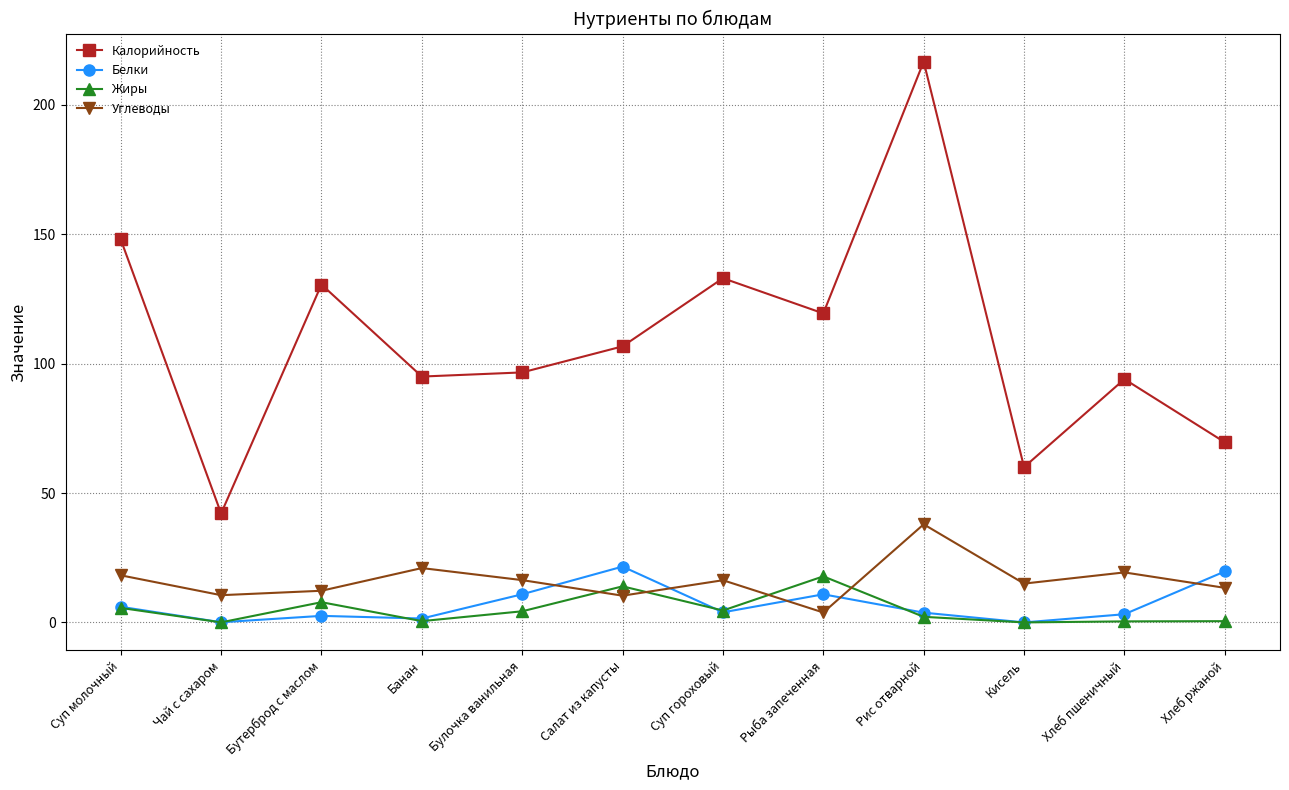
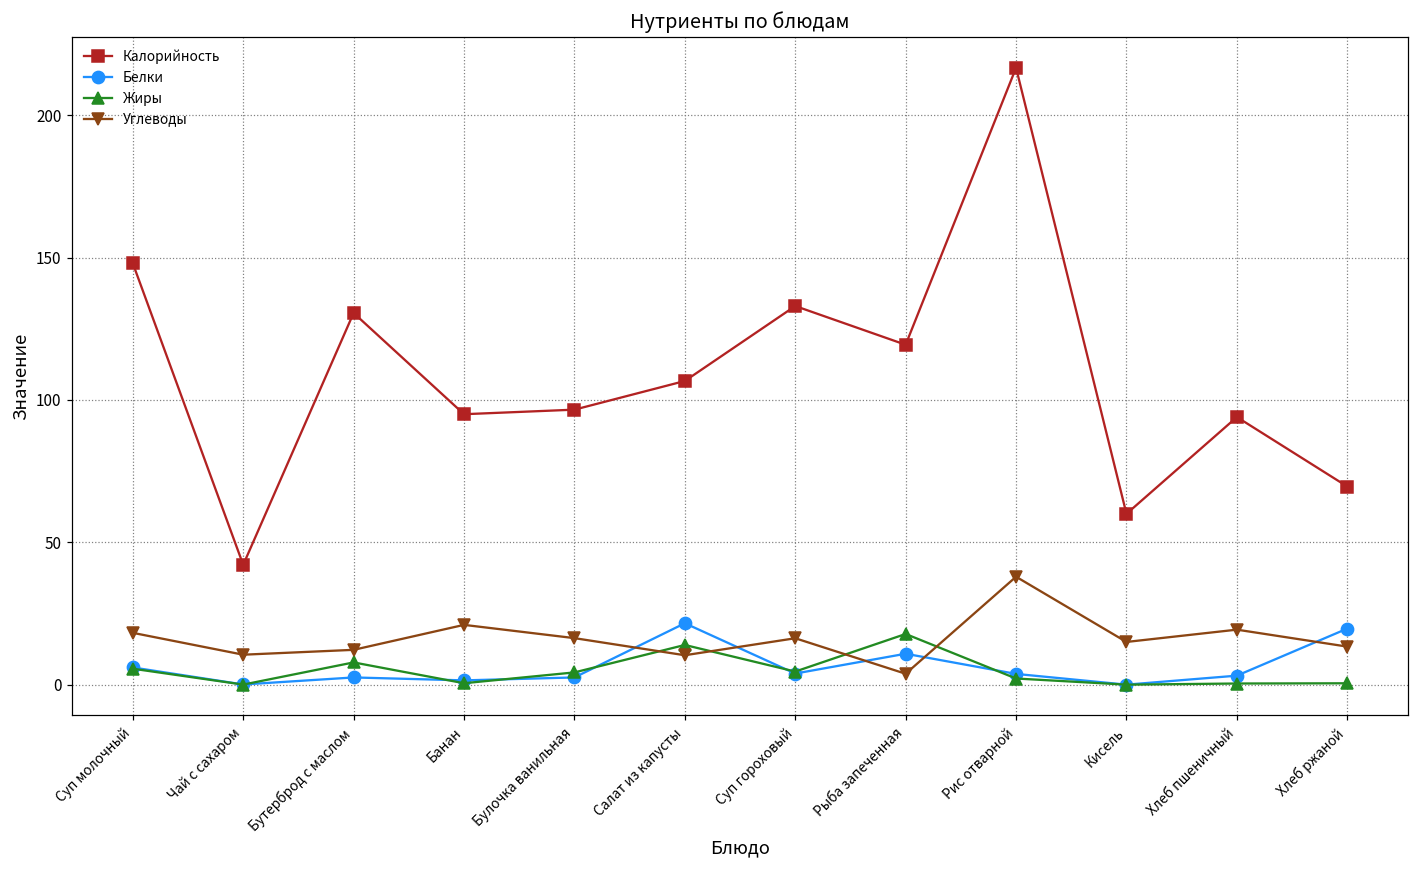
Белки, Булочка ванильная: 11 -> 3
